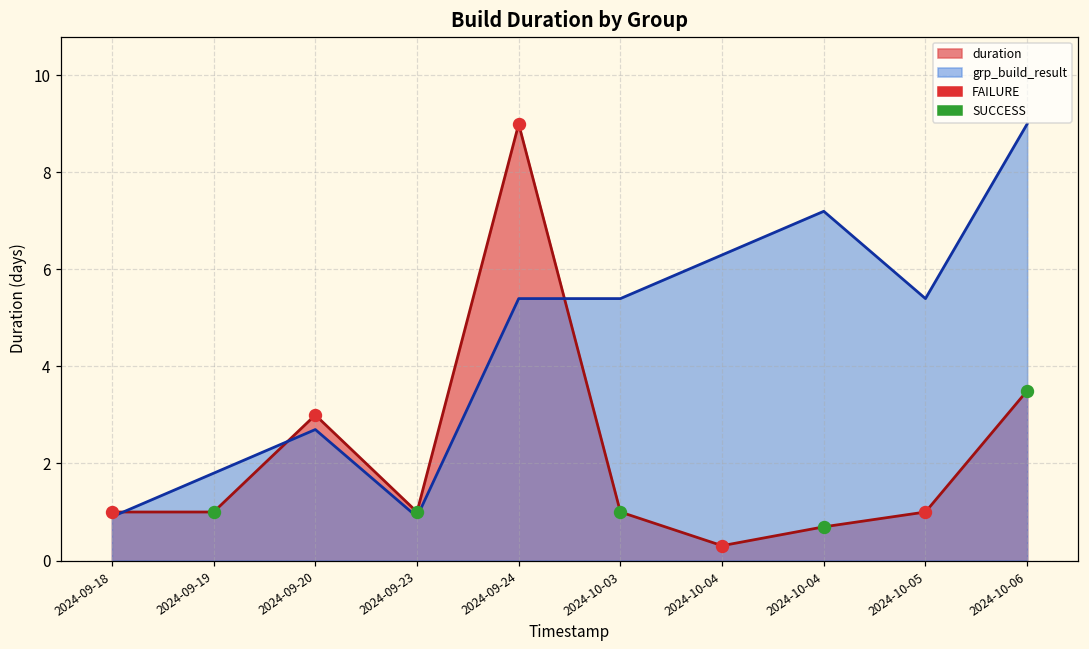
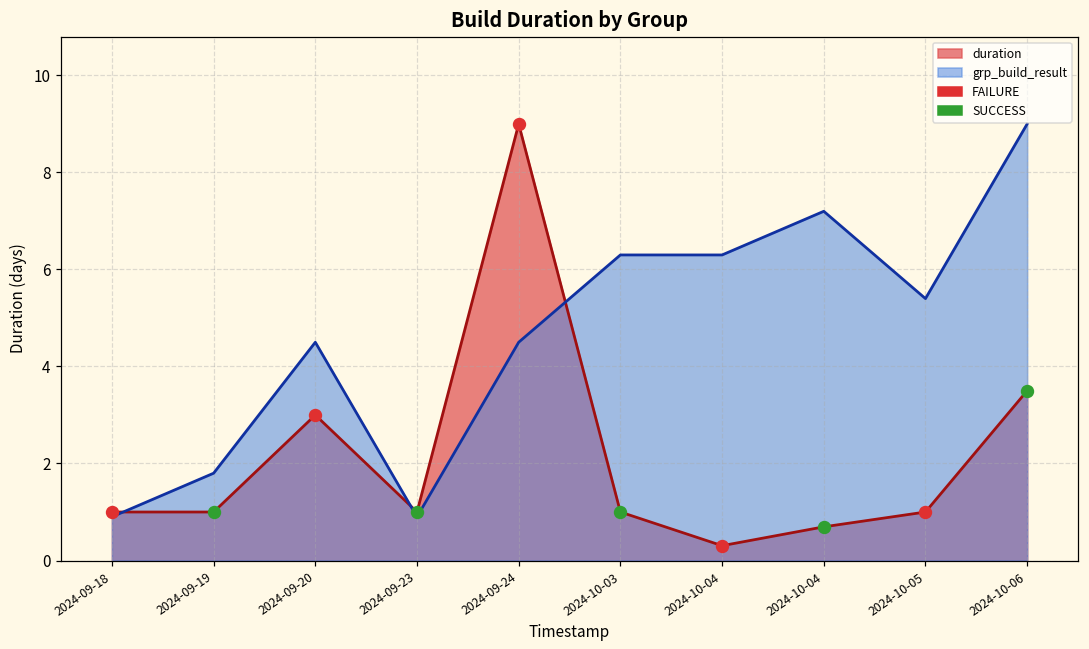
grp_build_result, 2024-09-20: 2.7 -> 4.5
grp_build_result, 2024-09-24: 5.4 -> 4.5
grp_build_result, 2024-10-03: 5.4 -> 6.3
